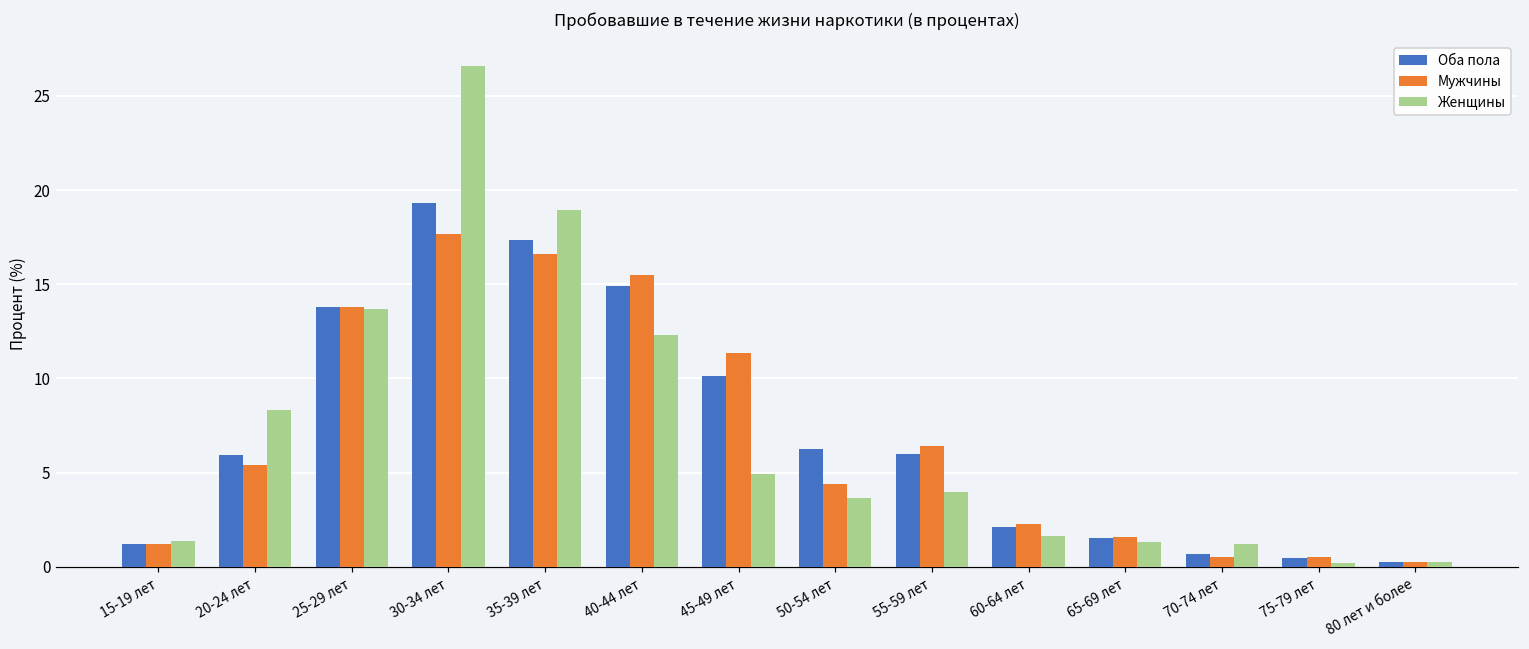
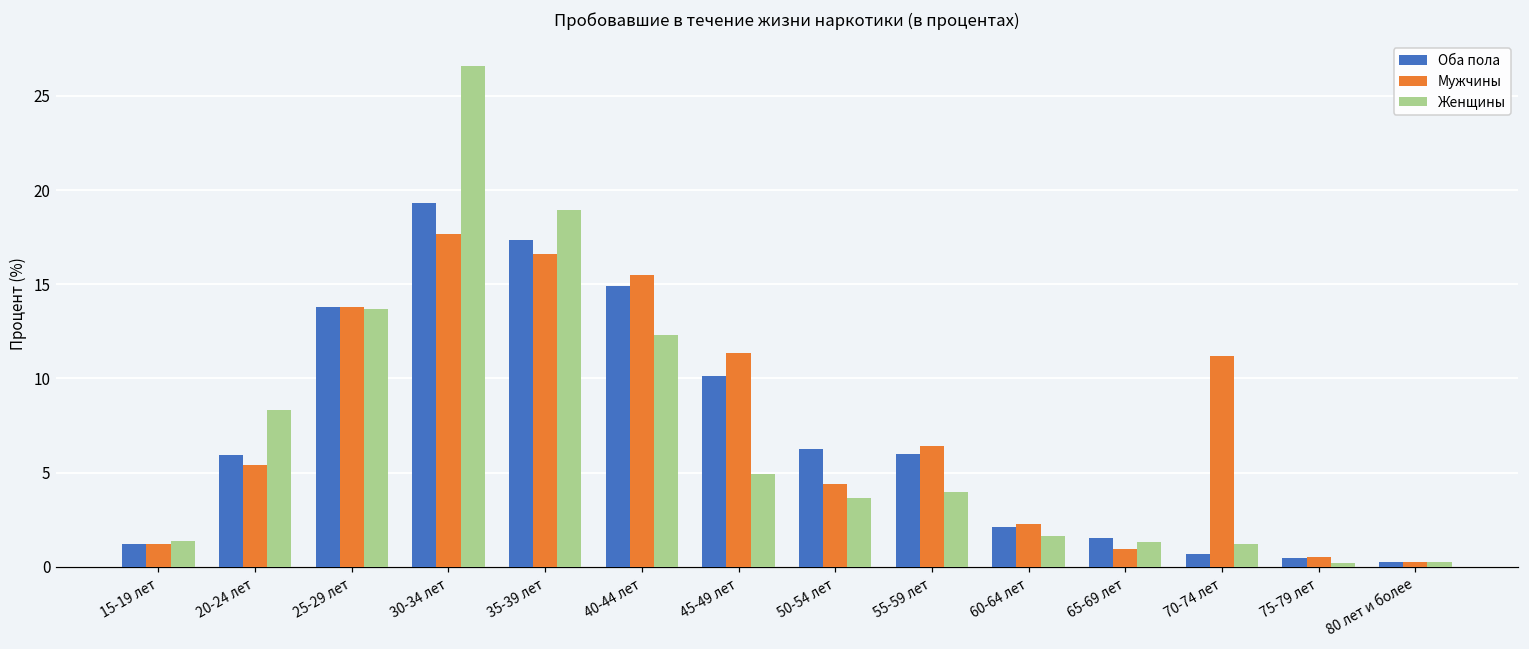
Мужчины, 65-69 лет: 1.6 -> 1.0
Мужчины, 70-74 лет: 0.5 -> 11.2
